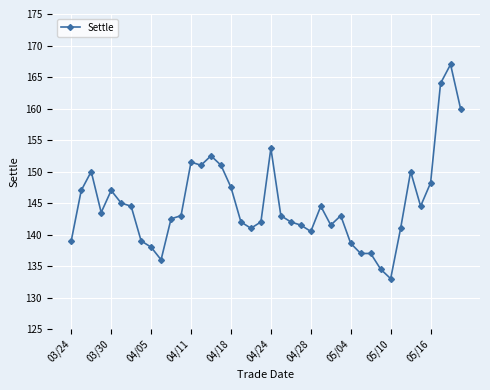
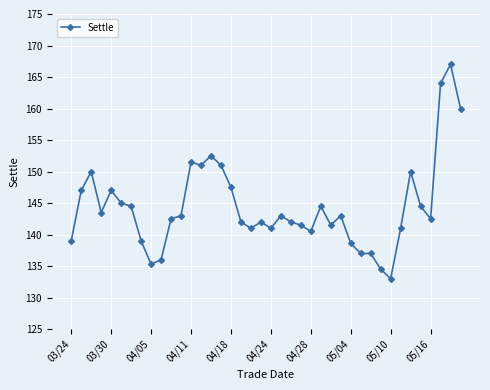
04/05: 138 -> 135
04/24: 154 -> 141
05/16: 148 -> 143
